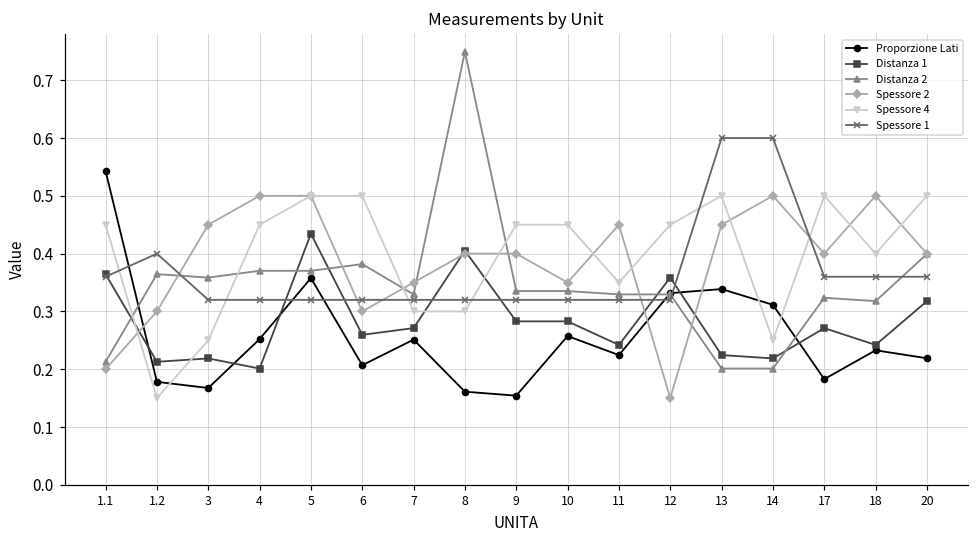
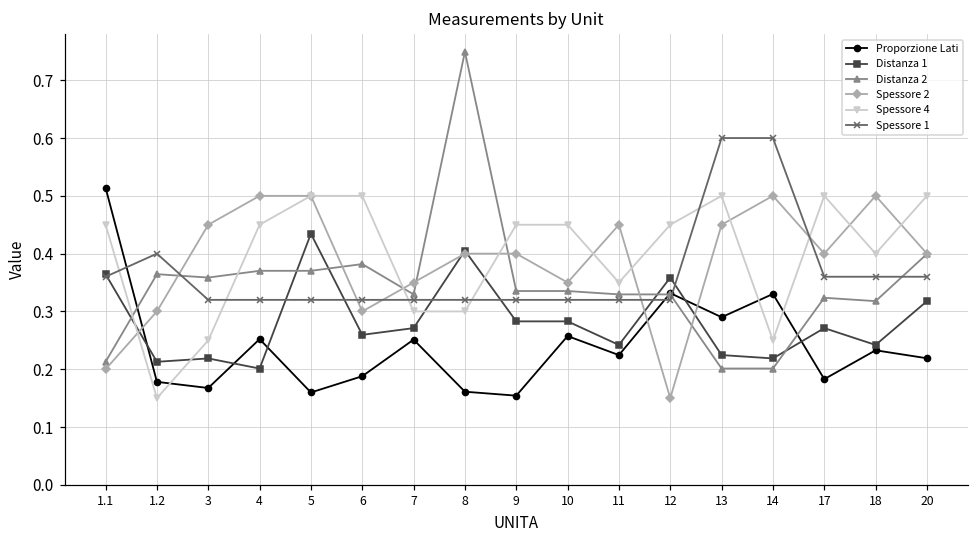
Proporzione Lati, 1.1: 0.54 -> 0.51
Proporzione Lati, 5: 0.36 -> 0.16
Proporzione Lati, 6: 0.21 -> 0.19
Proporzione Lati, 13: 0.34 -> 0.29
Proporzione Lati, 14: 0.31 -> 0.33
